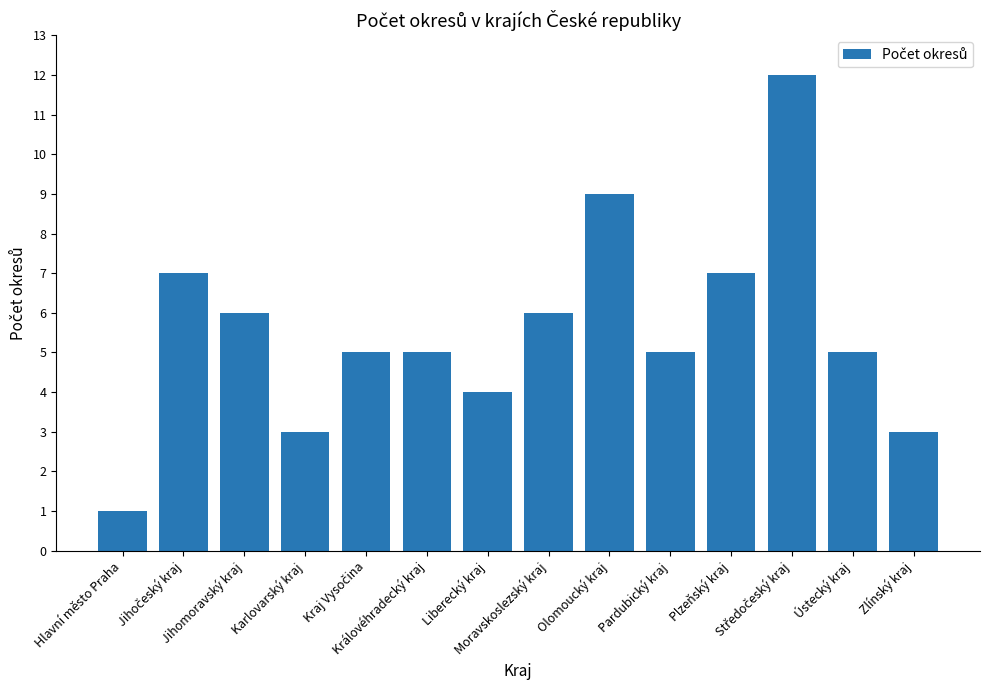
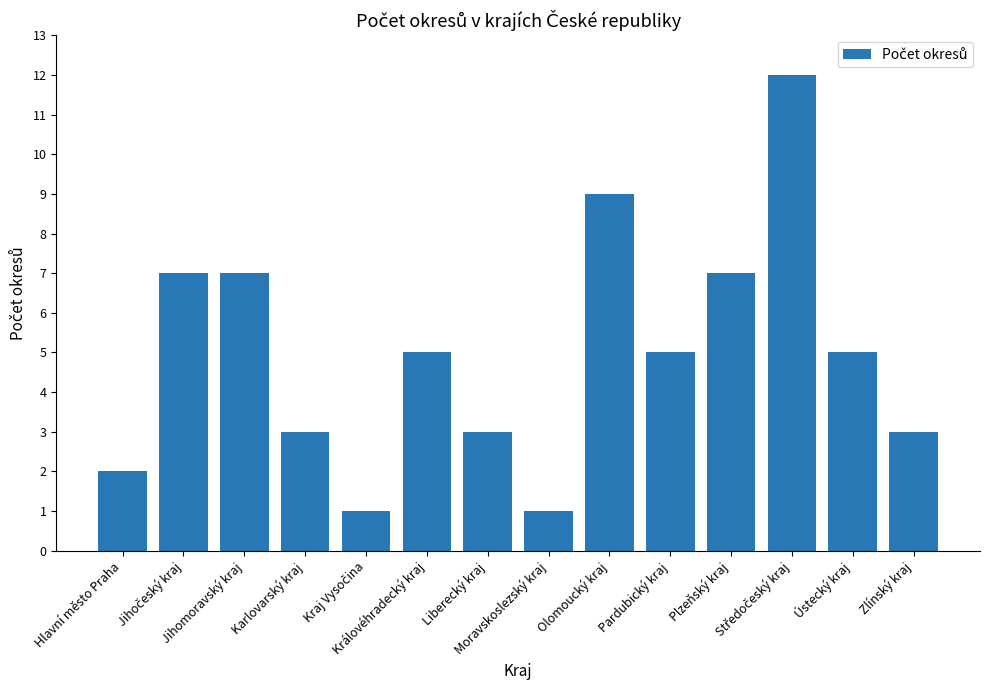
Hlavní město Praha: 1 -> 2
Jihomoravský kraj: 6 -> 7
Kraj Vysočina: 5 -> 1
Liberecký kraj: 4 -> 3
Moravskoslezský kraj: 6 -> 1
